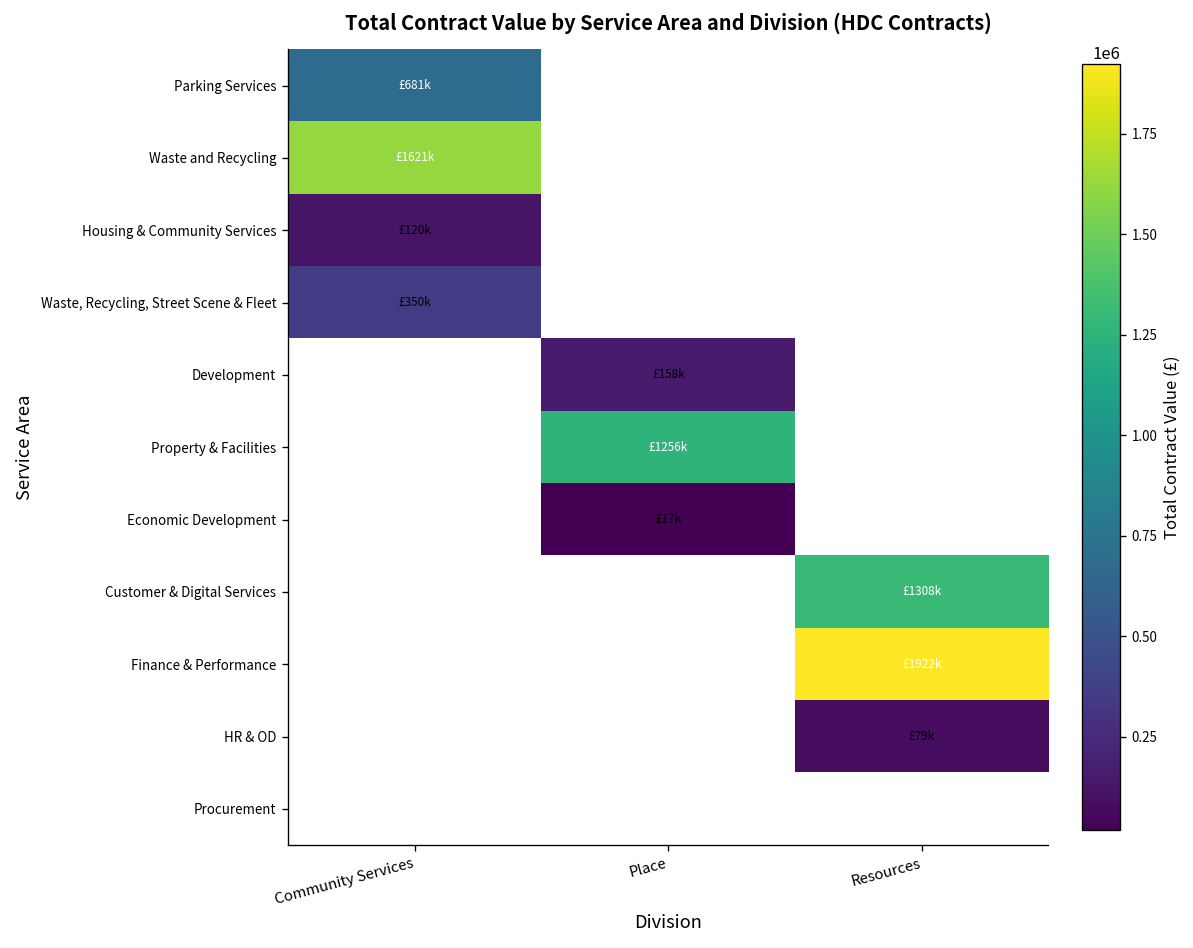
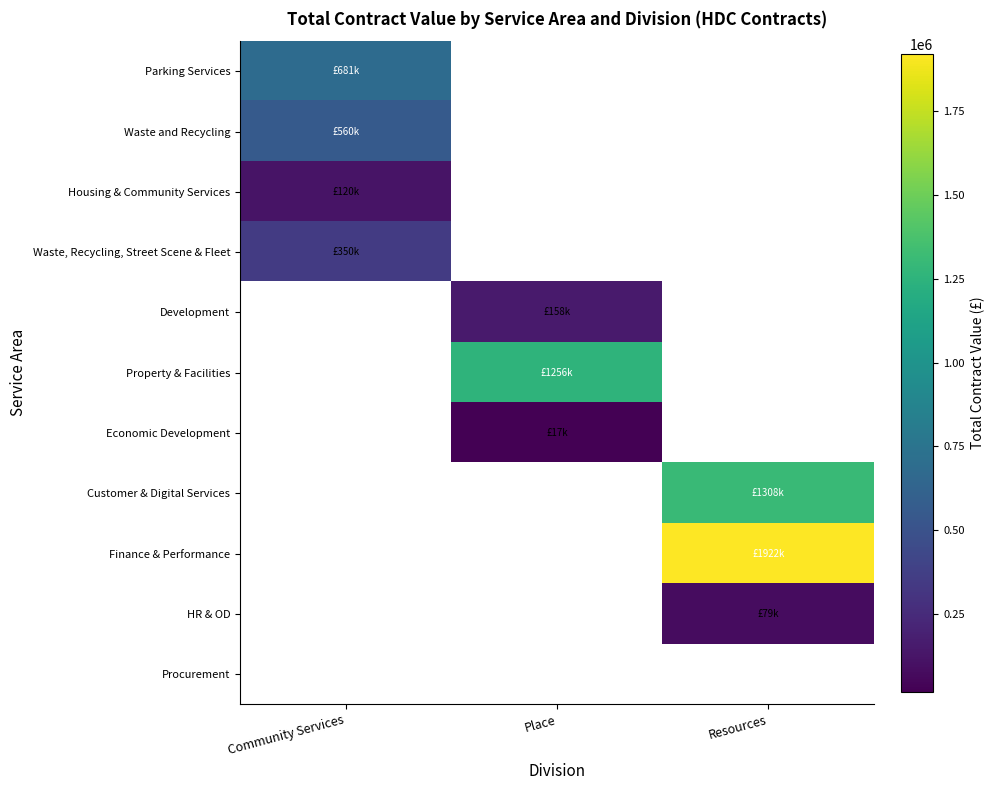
Waste and Recycling, Community Services: £1621k -> £560k
